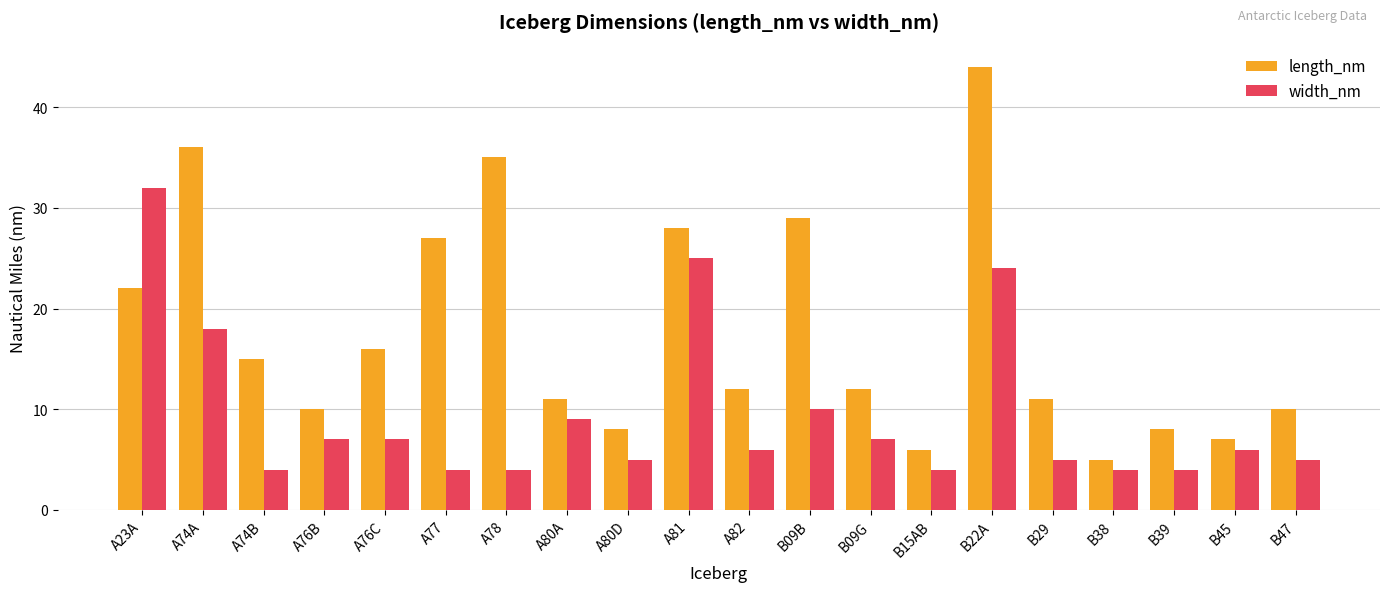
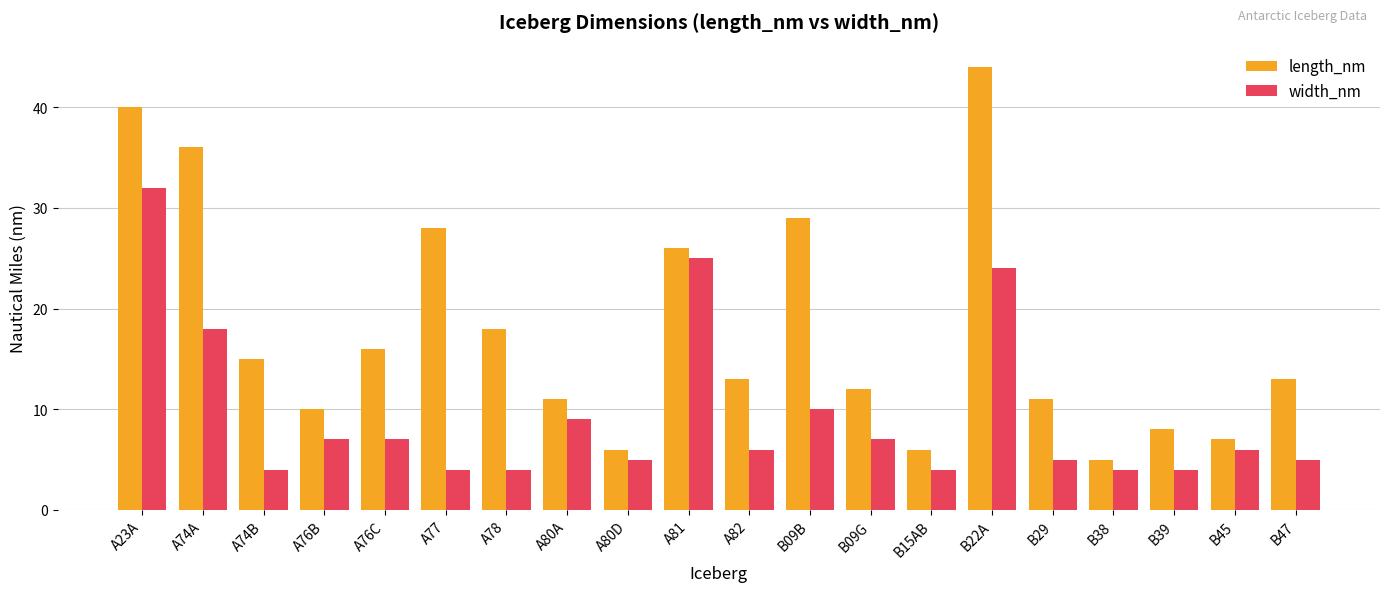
length_nm, A23A: 22 -> 40
length_nm, A77: 27 -> 28
length_nm, A78: 35 -> 18
length_nm, A80D: 8 -> 6
length_nm, A81: 28 -> 26
length_nm, A82: 12 -> 13
length_nm, B47: 10 -> 13
